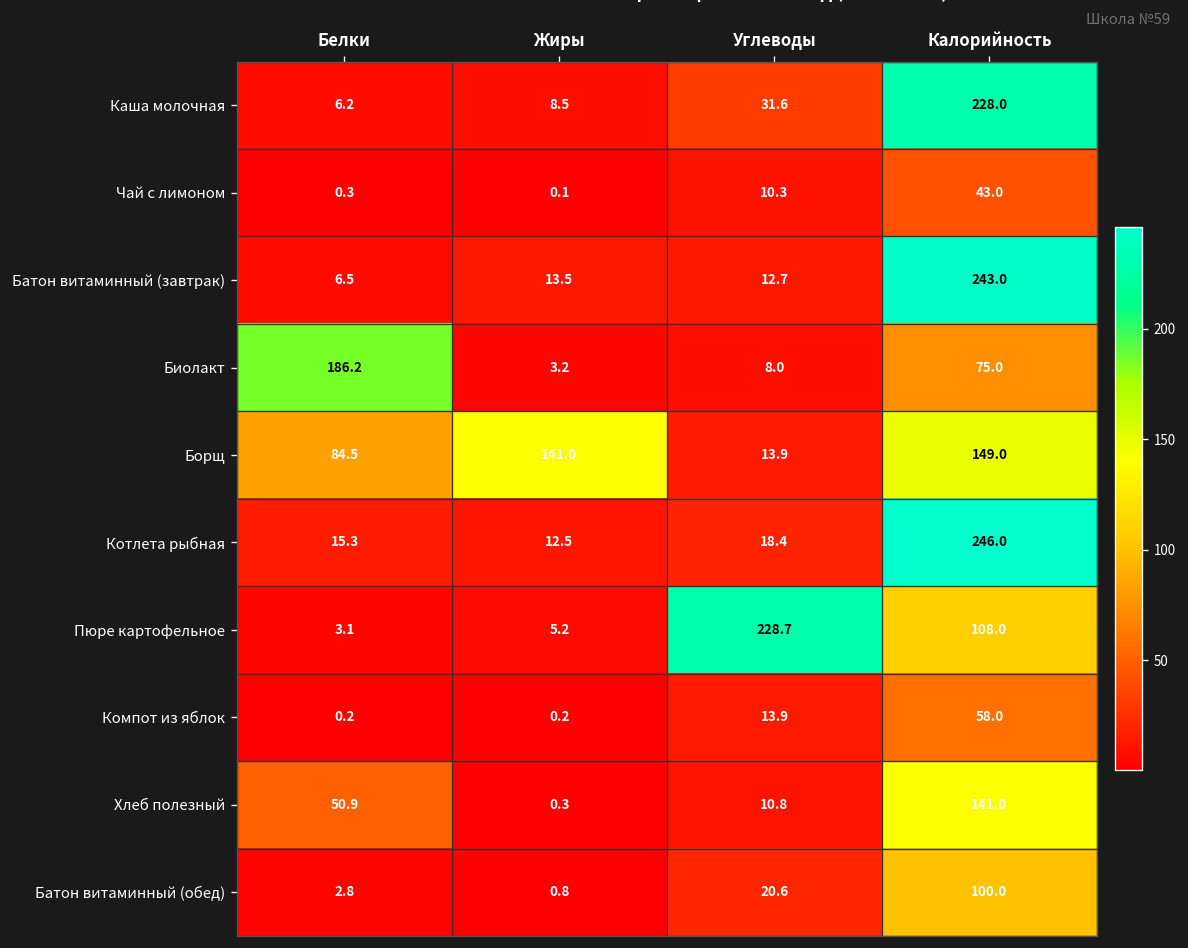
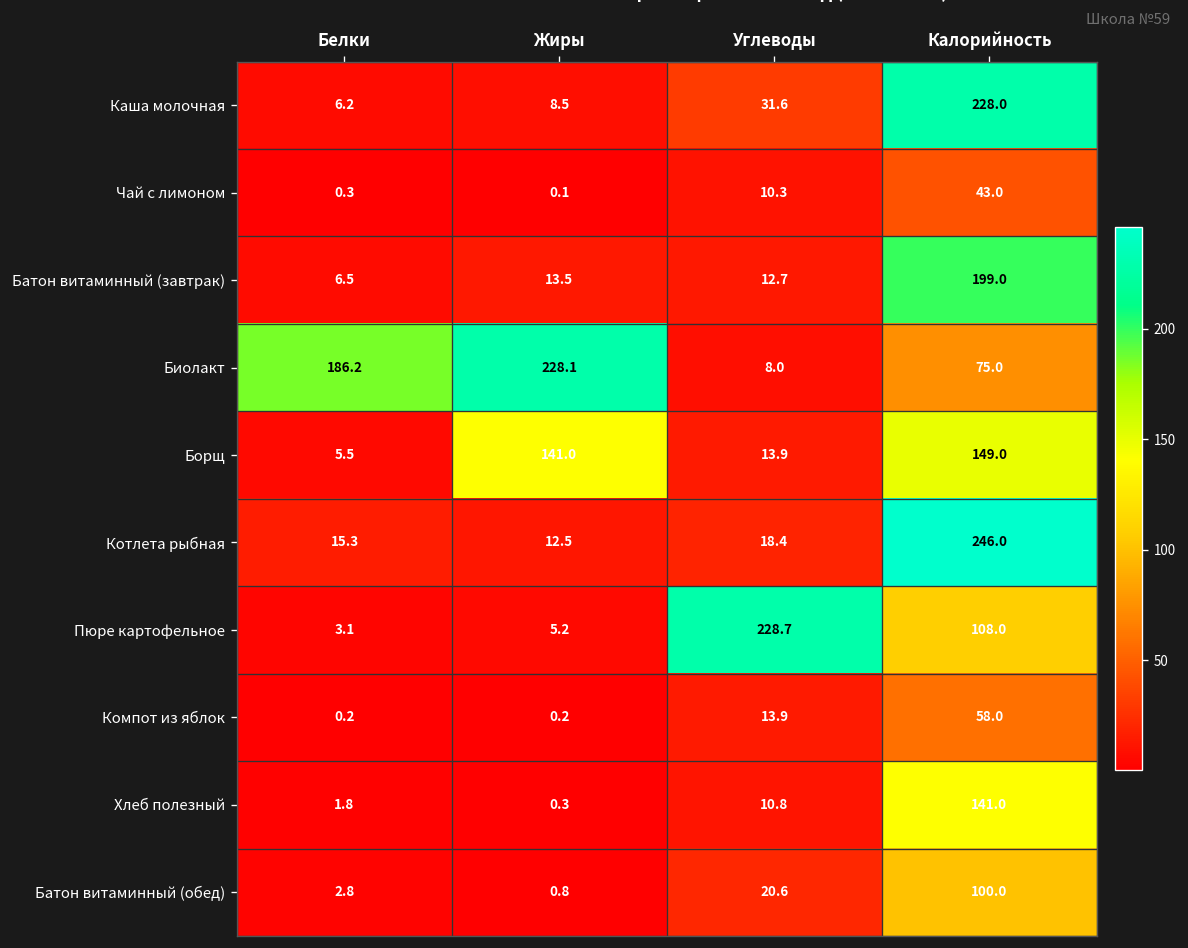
Батон витаминный (завтрак), Калорийность: 243.0 -> 199.0
Биолакт, Жиры: 3.2 -> 228.1
Борщ, Белки: 84.5 -> 5.5
Хлеб полезный, Белки: 50.9 -> 1.8
